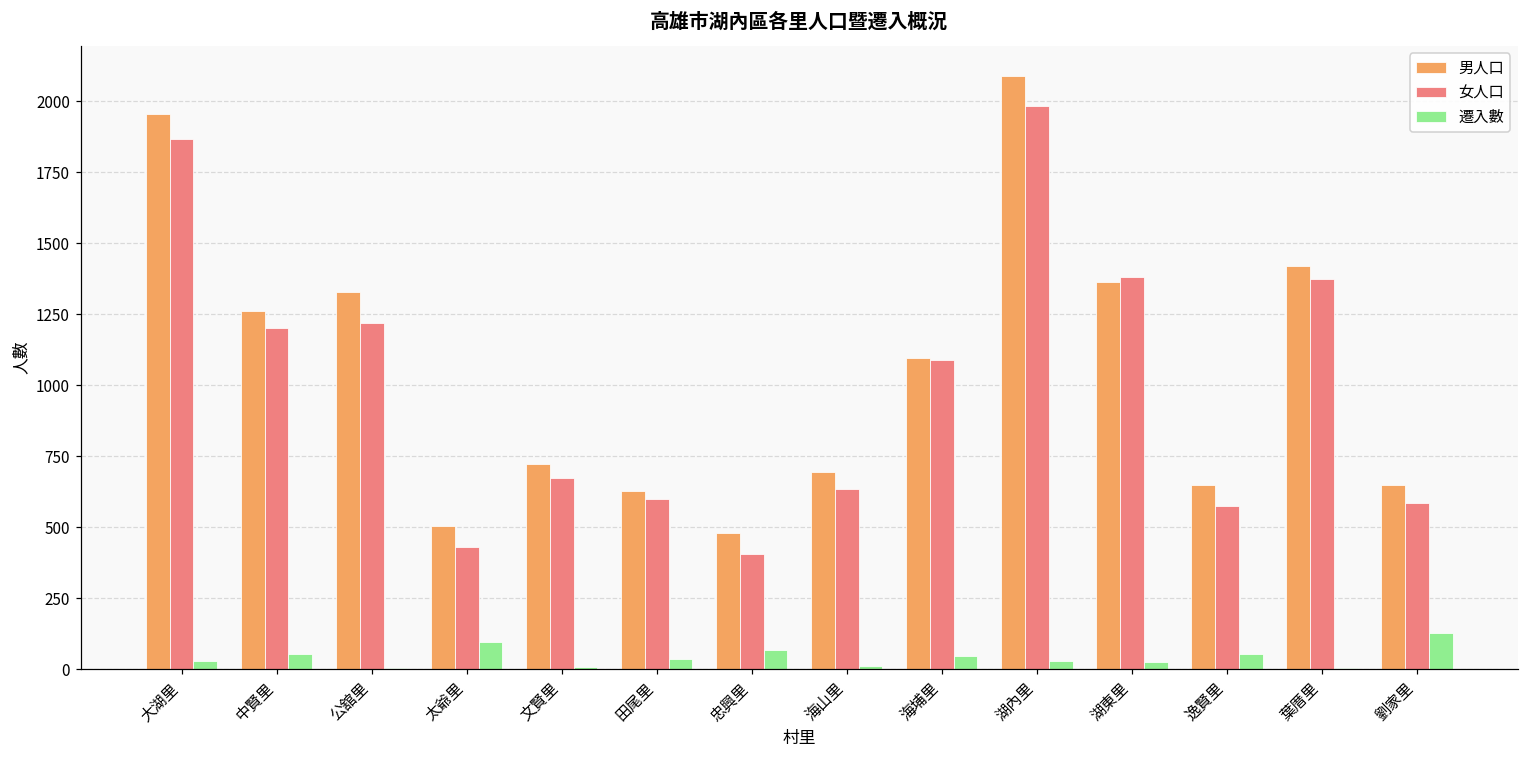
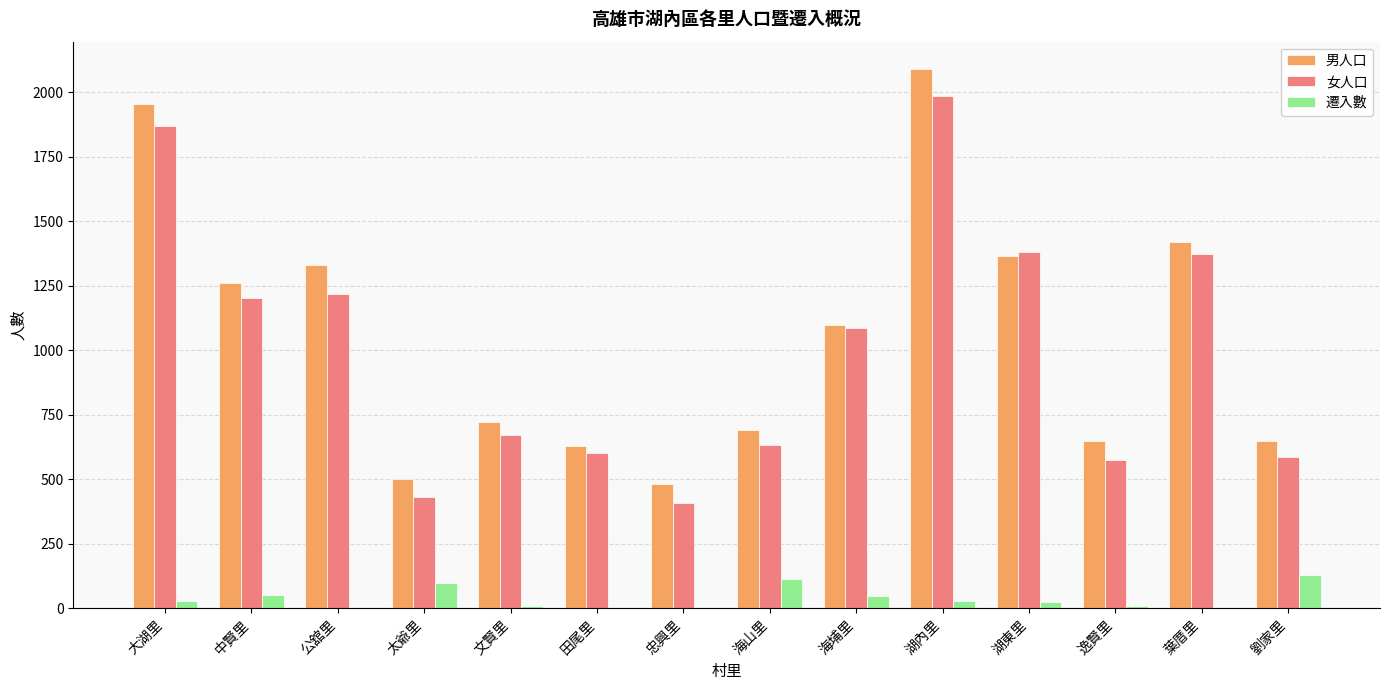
遷入數, 田尾里: 40 -> 0
遷入數, 忠興里: 70 -> 10
遷入數, 海山里: 10 -> 110
遷入數, 逸賢里: 50 -> 10
